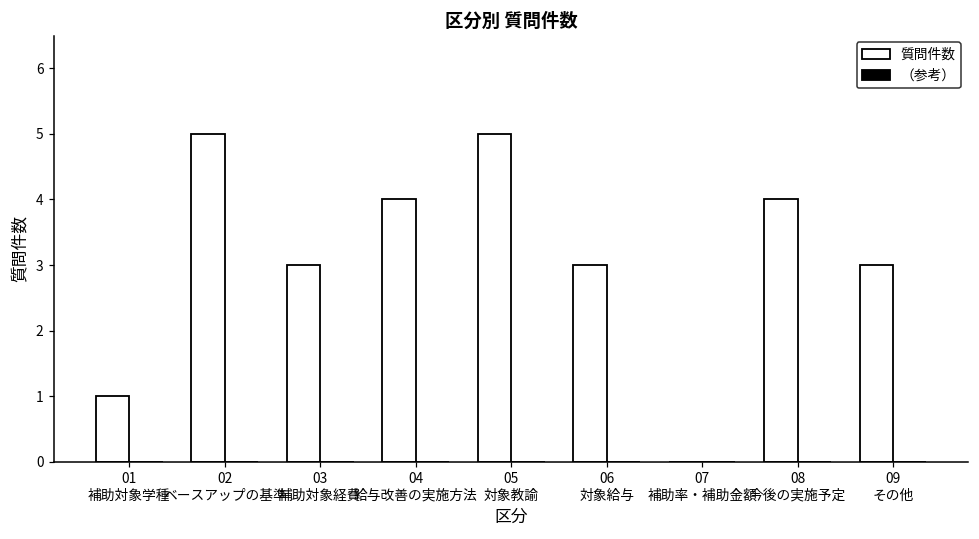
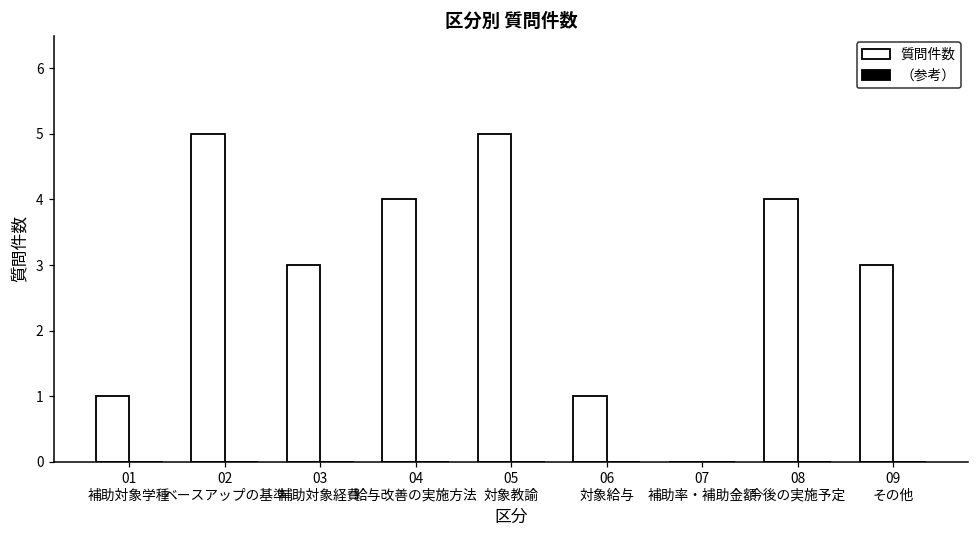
質問件数, 06 対象給与: 3 -> 1
